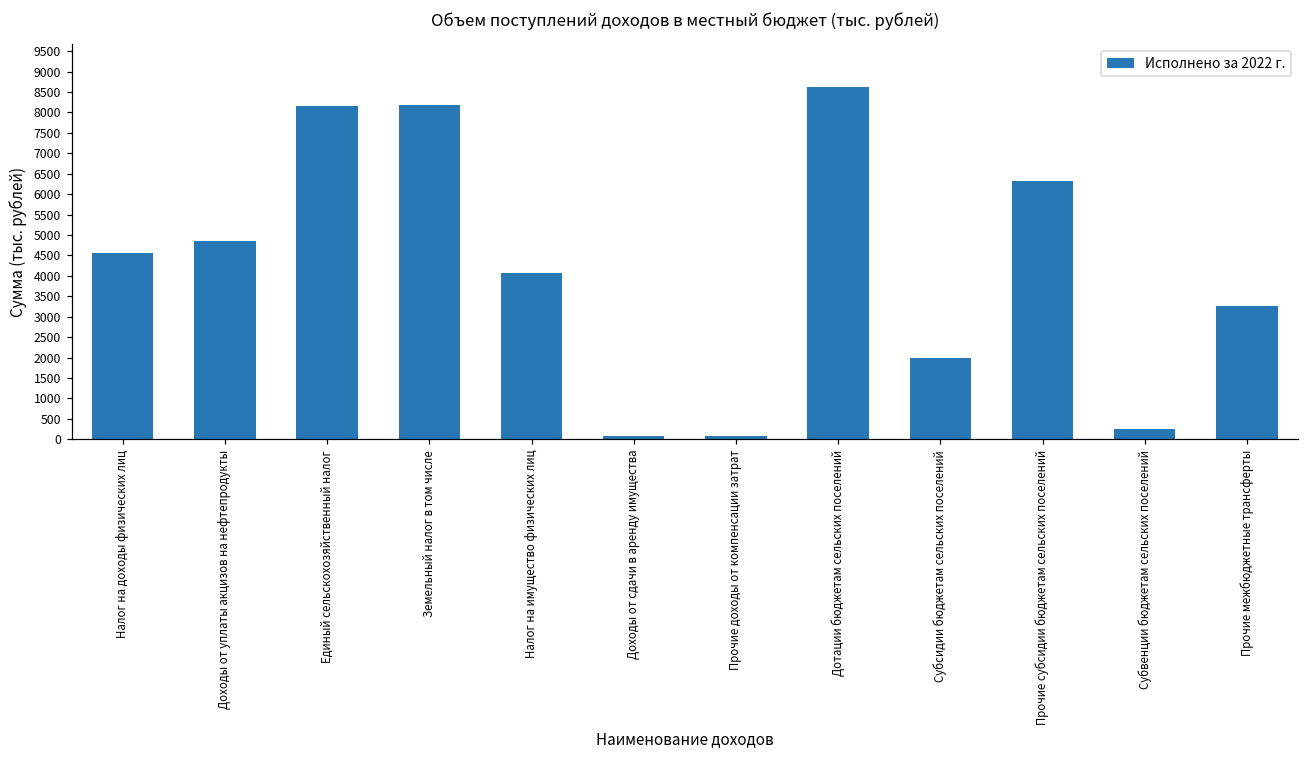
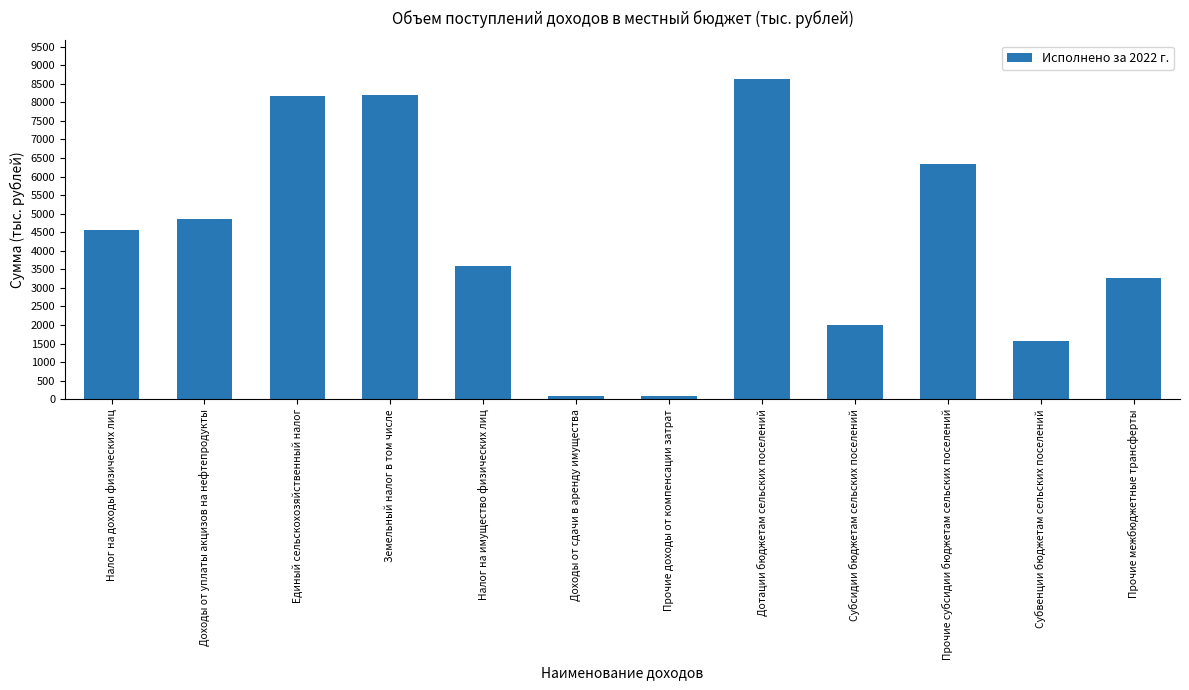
Налог на имущество физических лиц: 4100 -> 3600
Субвенции бюджетам сельских поселений: 300 -> 1600
